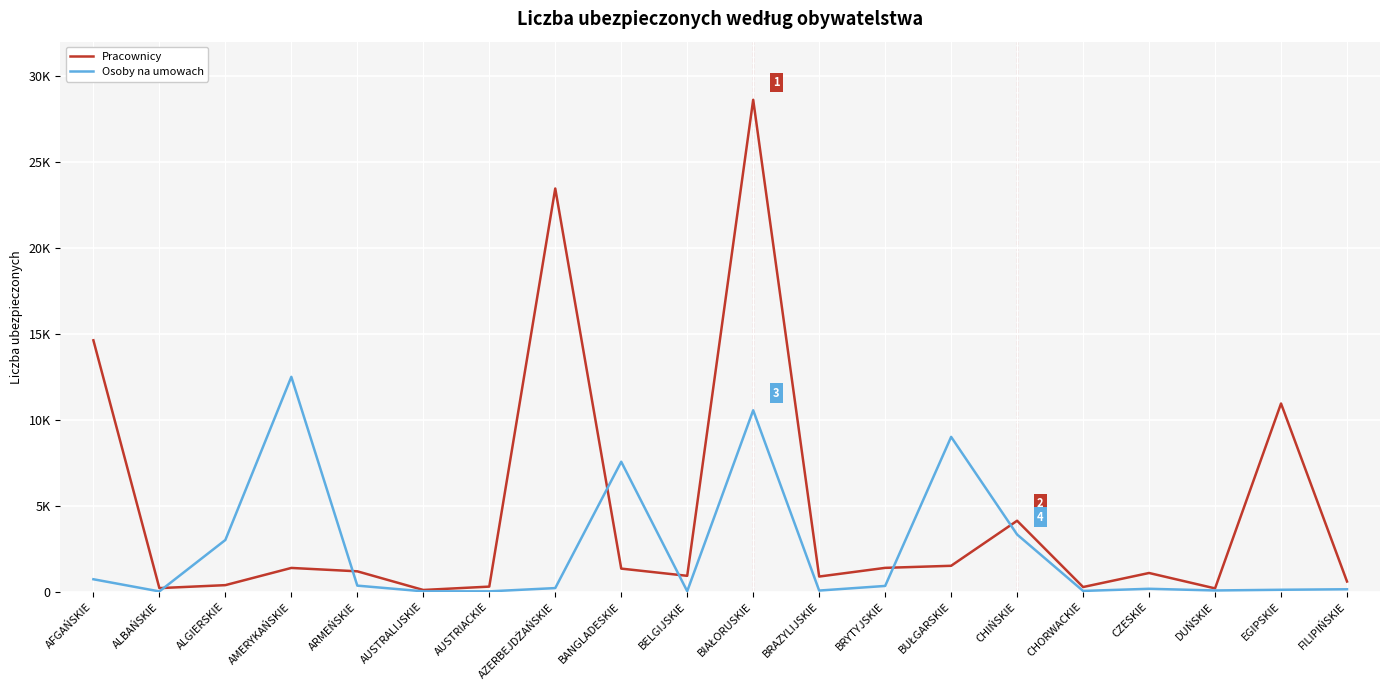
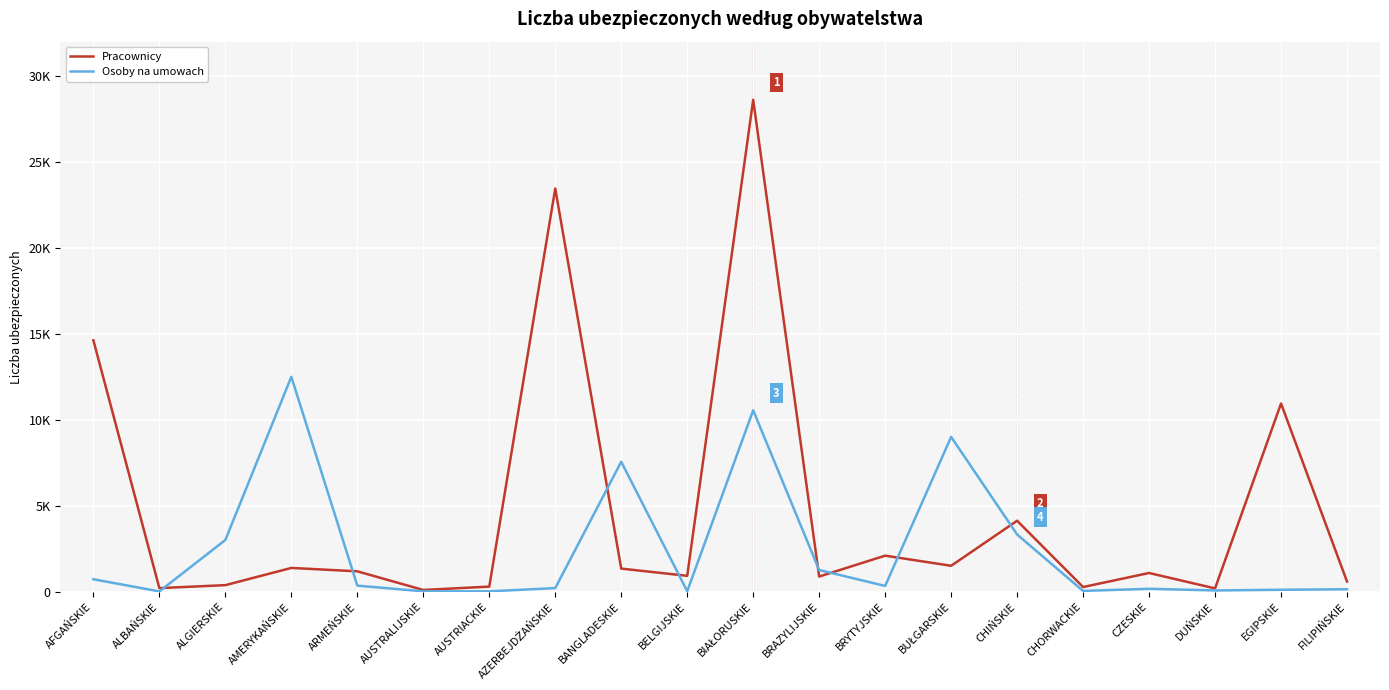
Osoby na umowach, BRAZYLIJSKIE: 100 -> 1300
Pracownicy, BRYTYJSKIE: 1400 -> 2100
